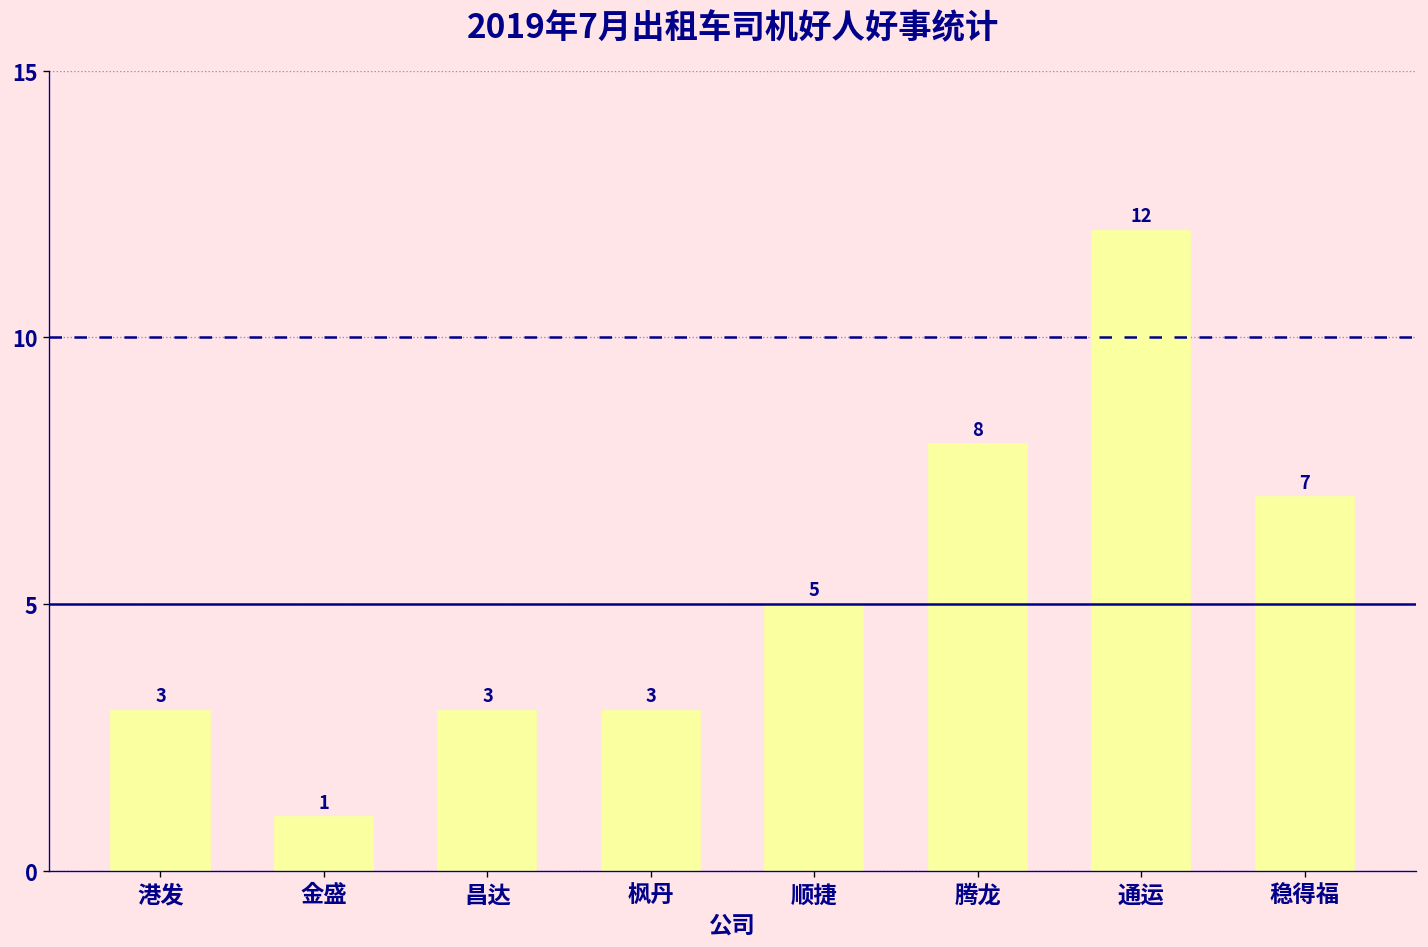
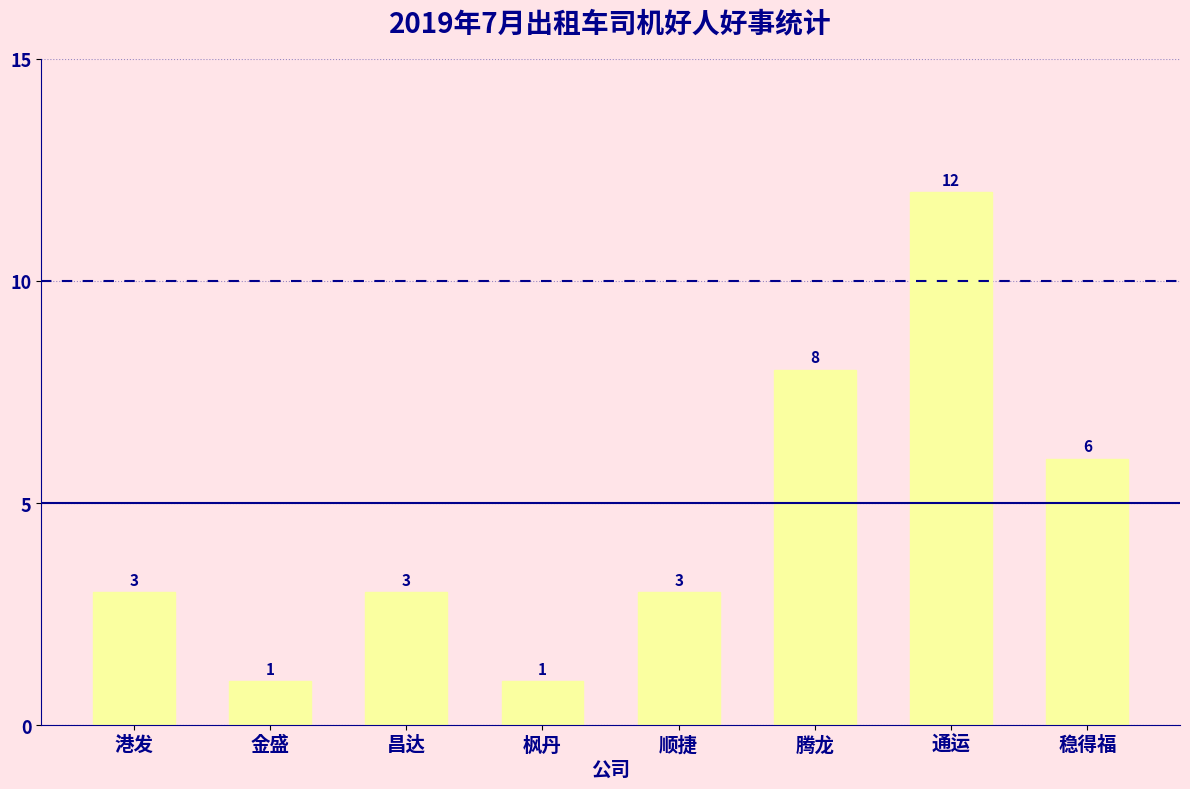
枫丹: 3 -> 1
顺捷: 5 -> 3
稳得福: 7 -> 6
